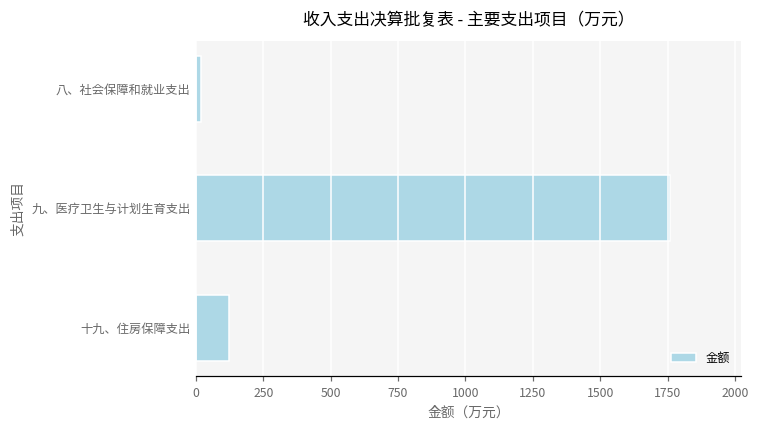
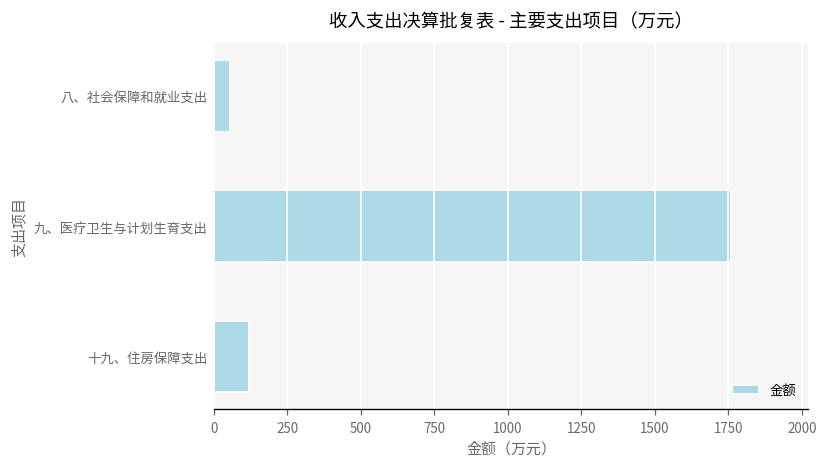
八、社会保障和就业支出: 20 -> 50
